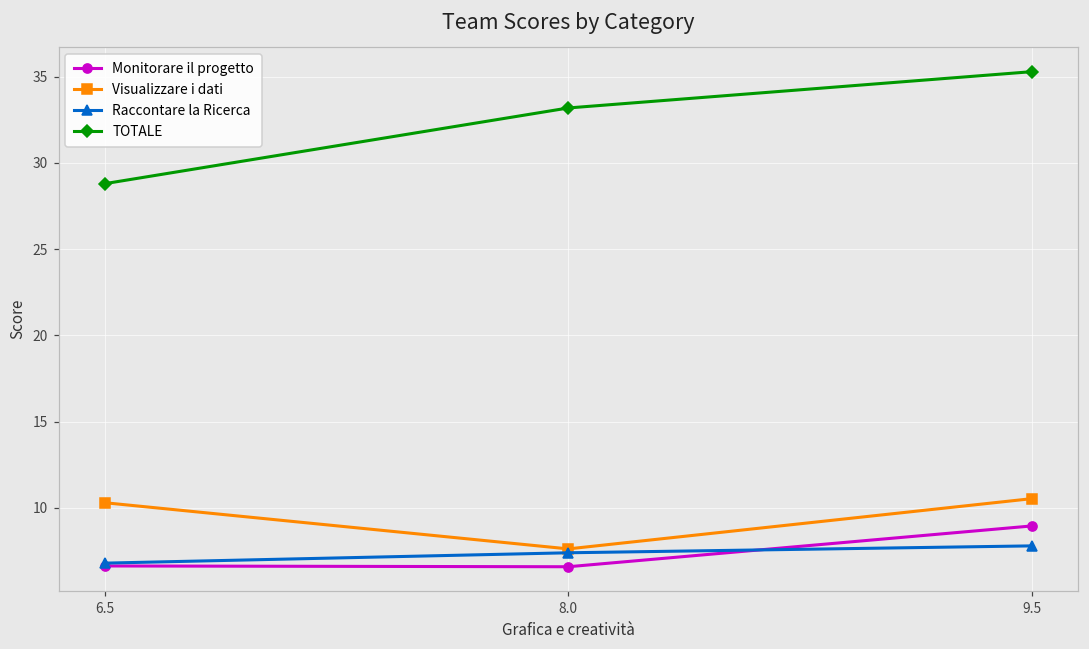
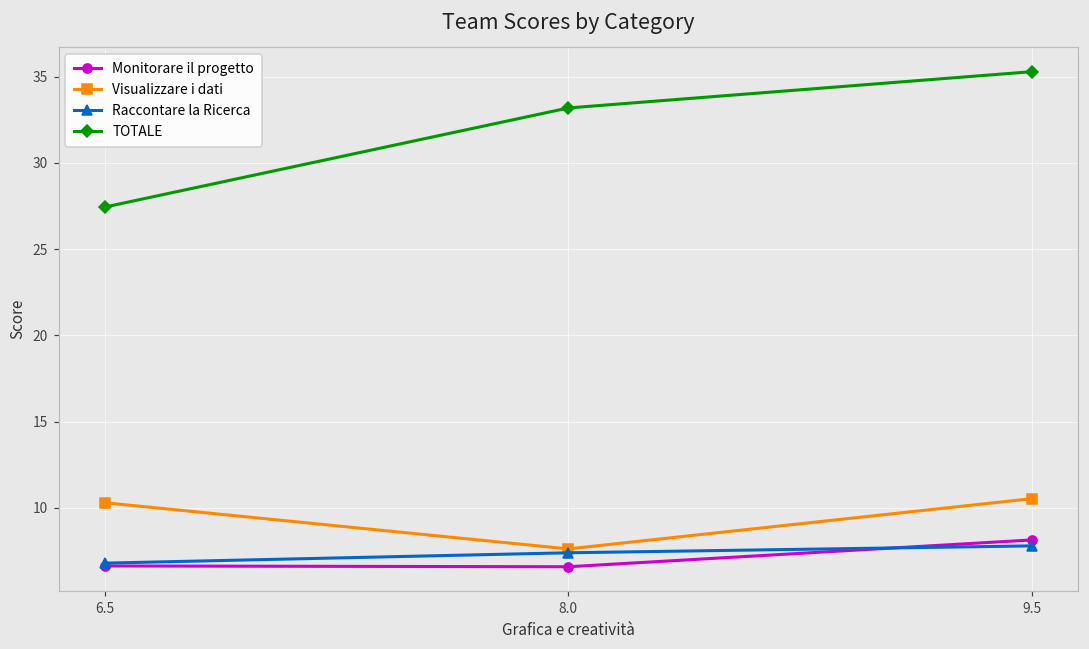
TOTALE, 6.5: 28.8 -> 27.4
Monitorare il progetto, 9.5: 9.0 -> 8.1
